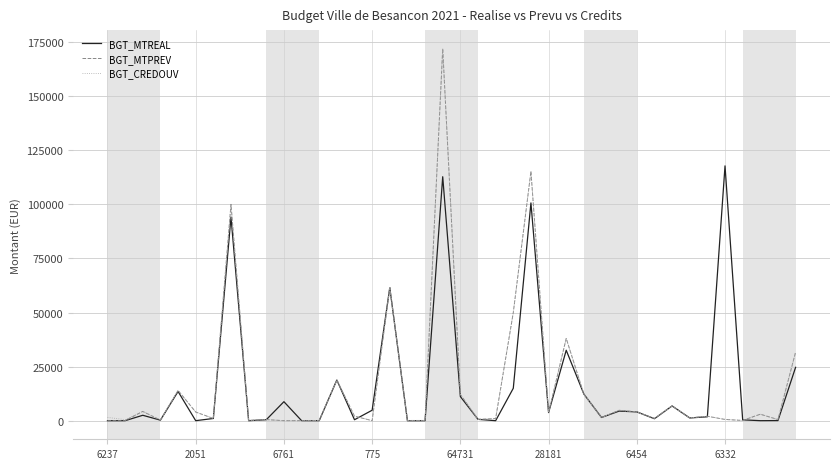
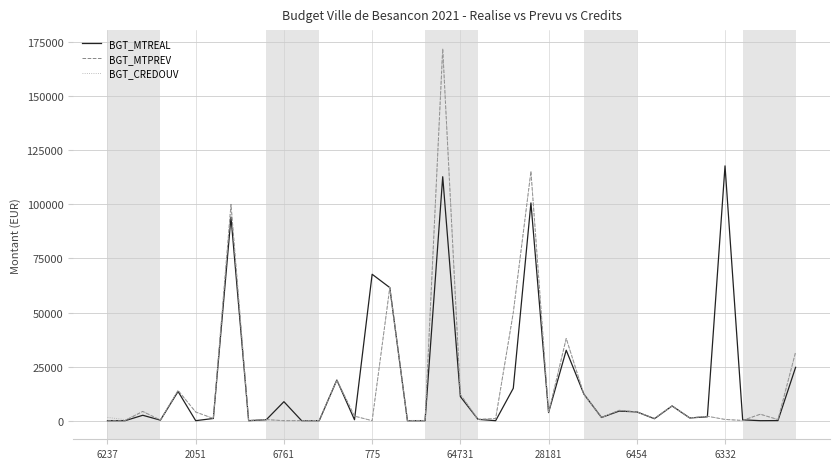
BGT_MTREAL, 775: 5000 -> 68000
